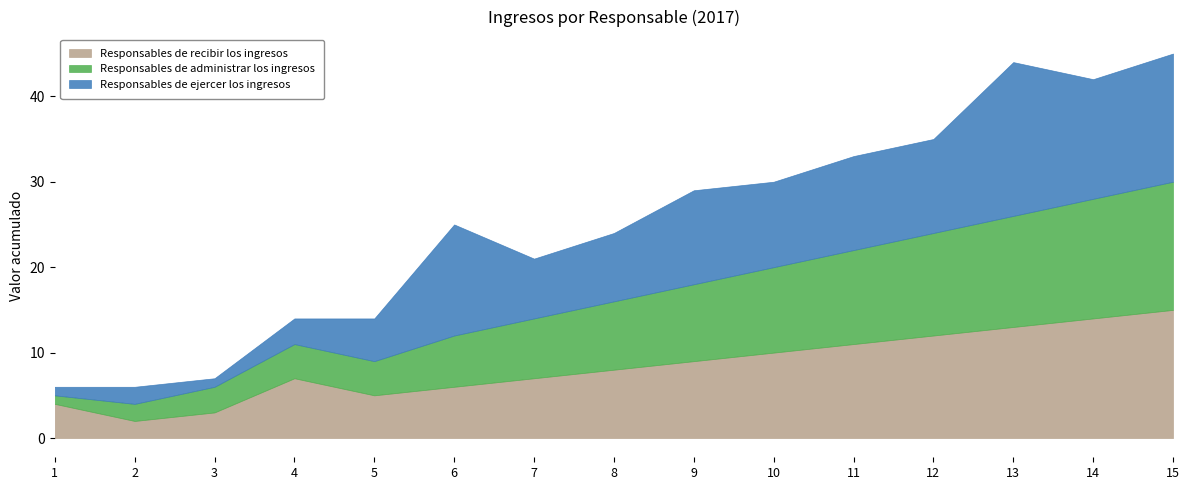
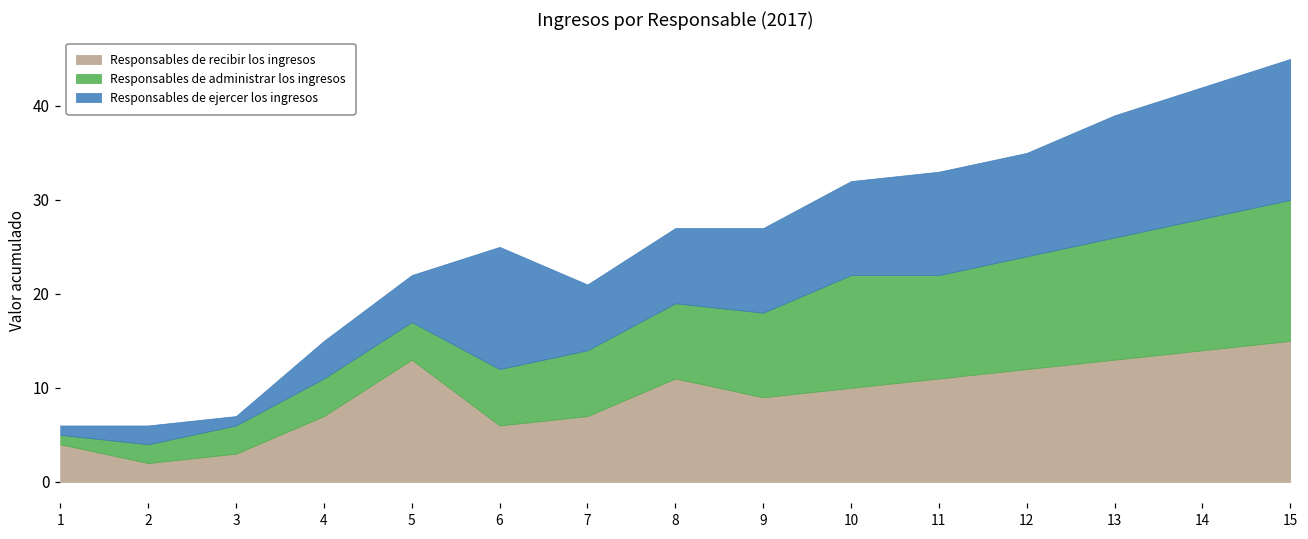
Responsables de ejercer los ingresos, 4: 3 -> 4
Responsables de recibir los ingresos, 5: 5 -> 13
Responsables de recibir los ingresos, 8: 8 -> 11
Responsables de ejercer los ingresos, 9: 11 -> 9
Responsables de administrar los ingresos, 10: 10 -> 12
Responsables de ejercer los ingresos, 13: 18 -> 13
